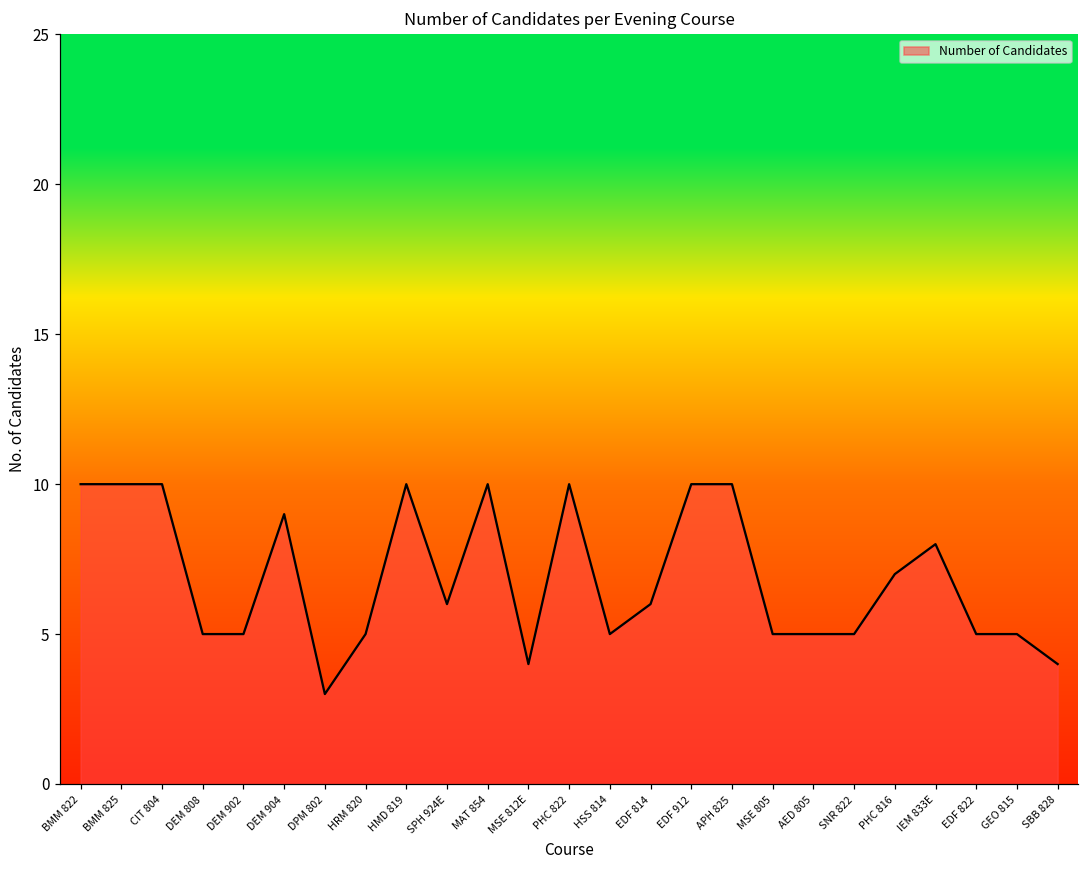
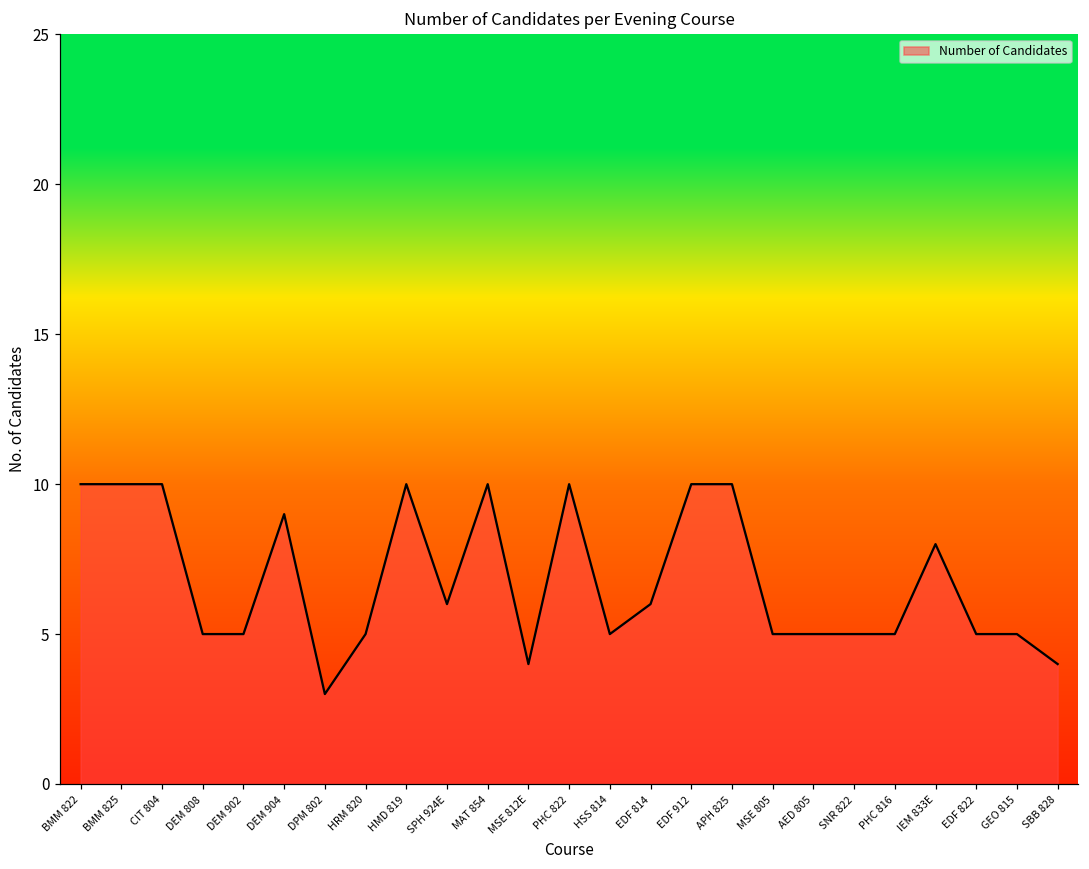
PHC 816: 7 -> 5
